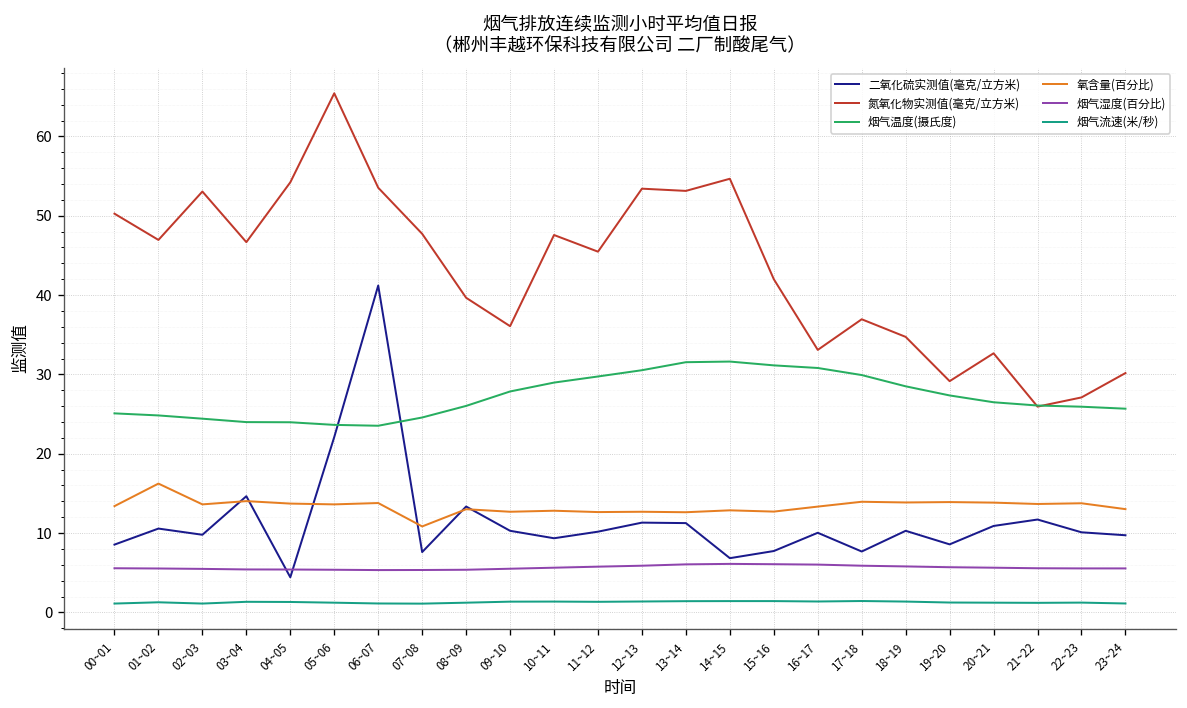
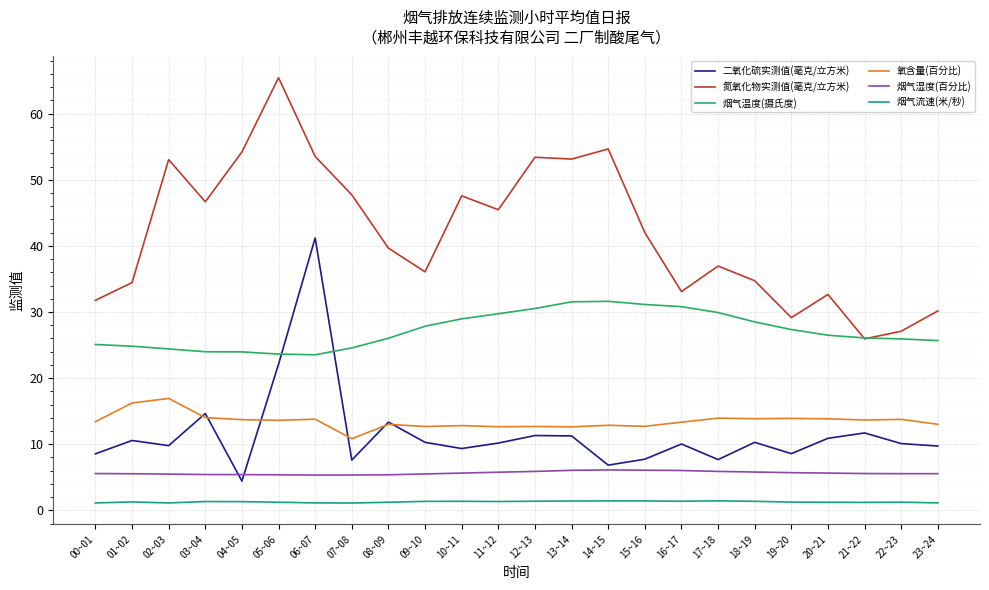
氮氧化物实测值(毫克/立方米), 00~01: 50 -> 32
氮氧化物实测值(毫克/立方米), 01~02: 47 -> 34
氧含量(百分比), 02~03: 14 -> 17
